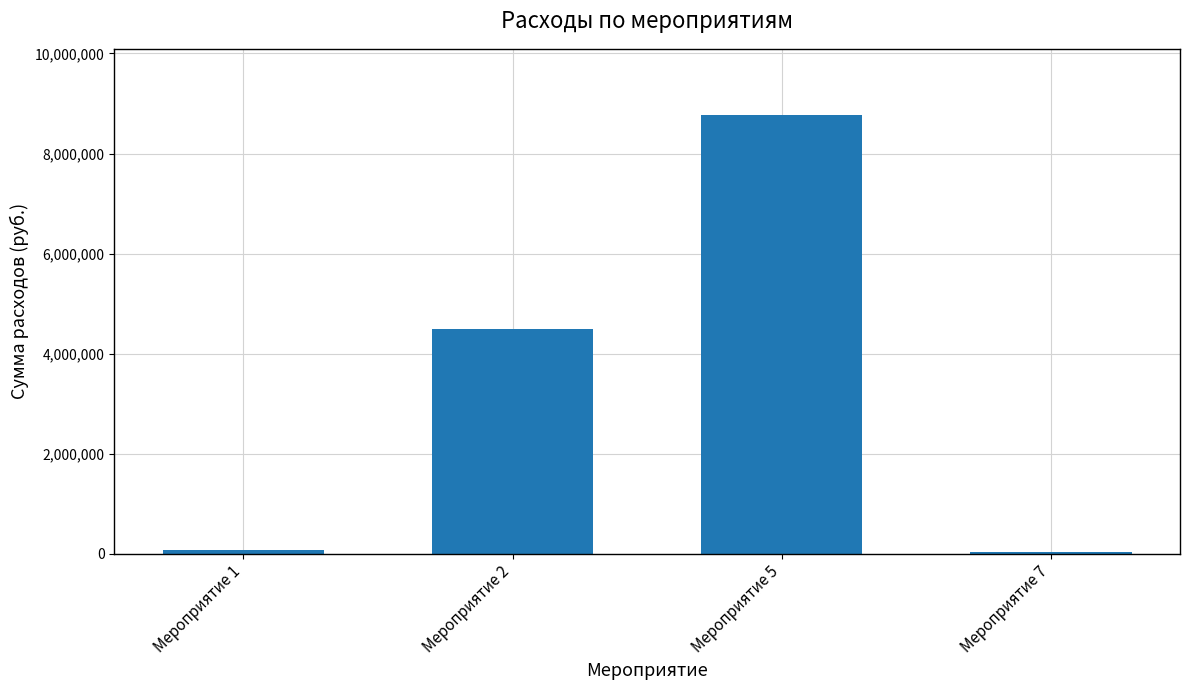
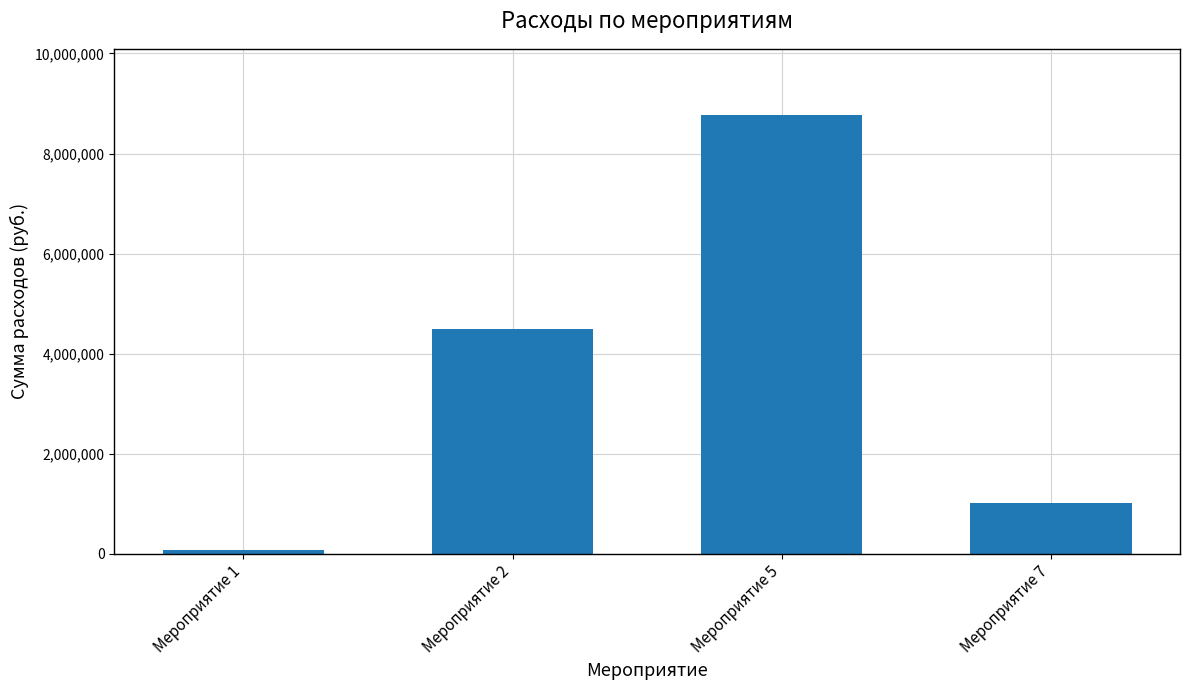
Мероприятие 7: 0 -> 1,000,000
